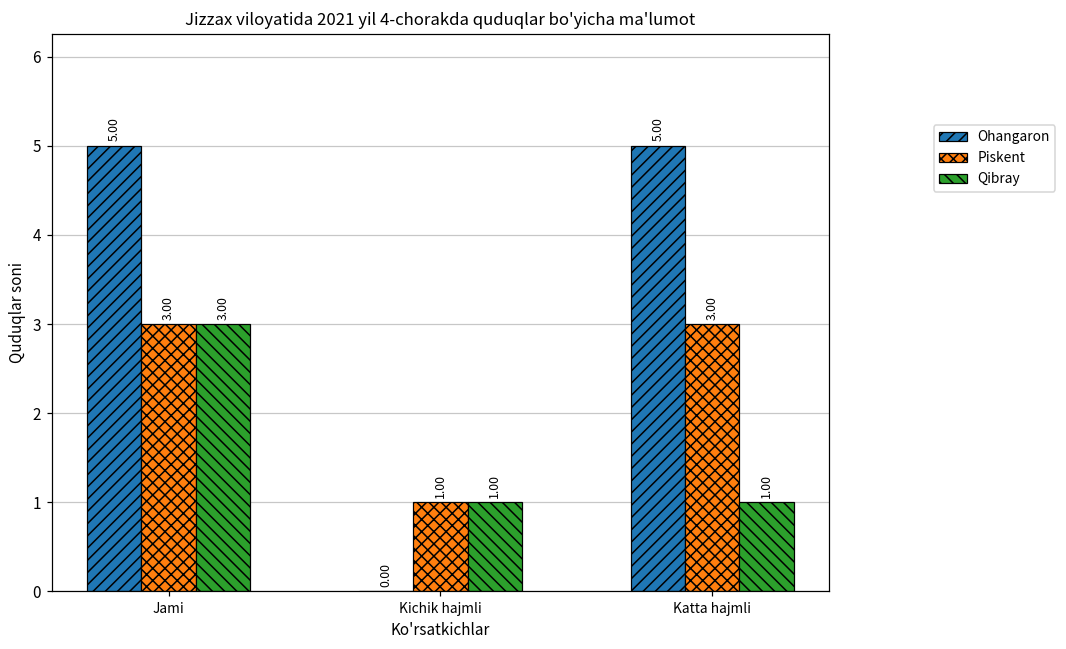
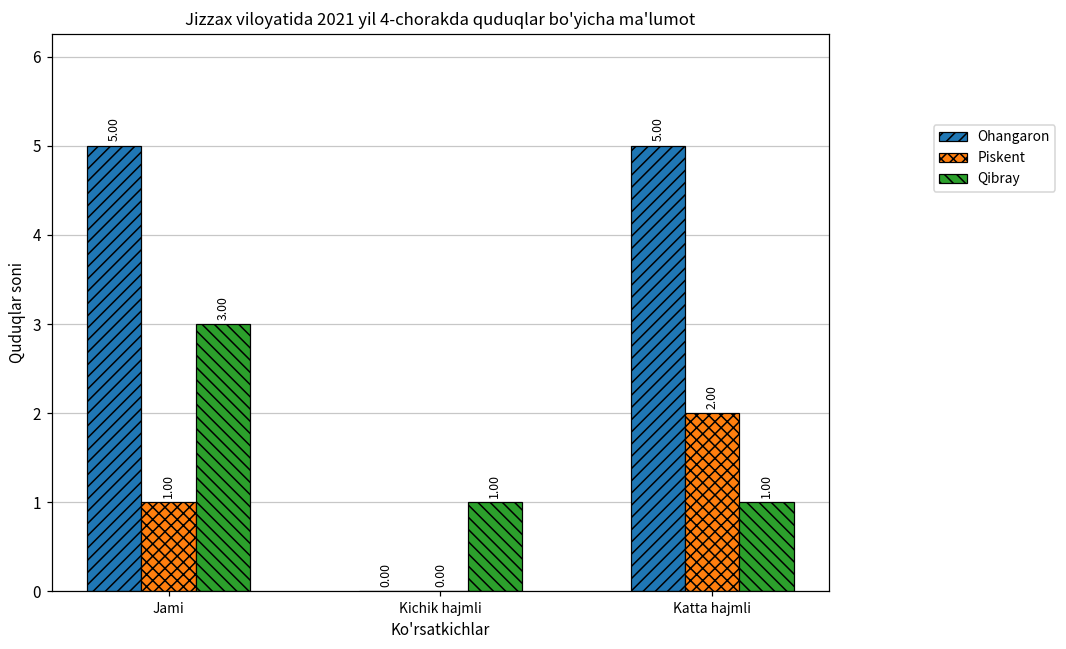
Piskent, Jami: 3.00 -> 1.00
Piskent, Kichik hajmli: 1.00 -> 0.00
Piskent, Katta hajmli: 3.00 -> 2.00
